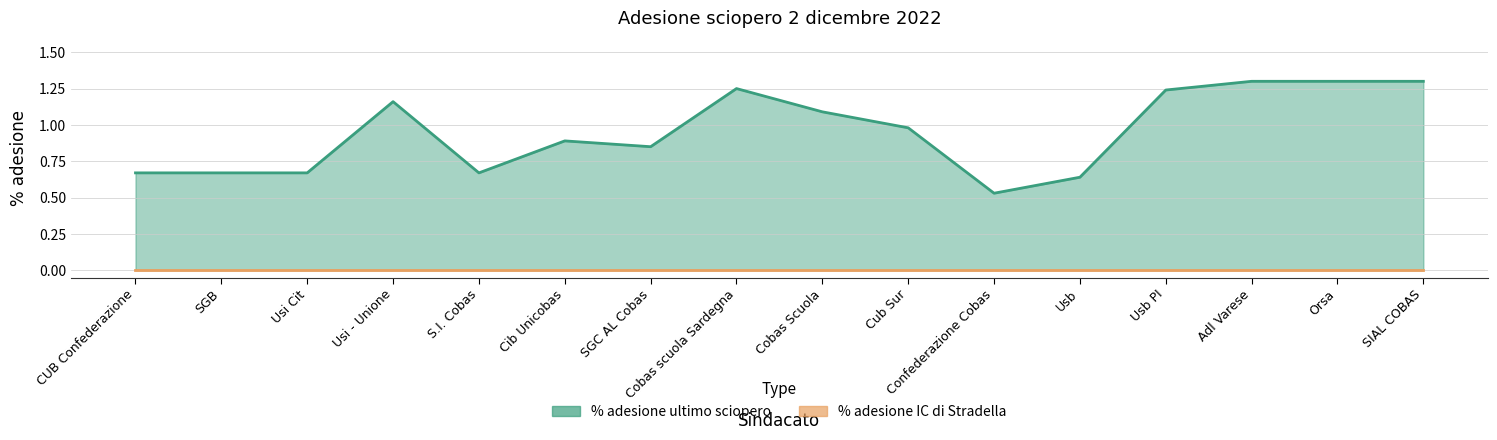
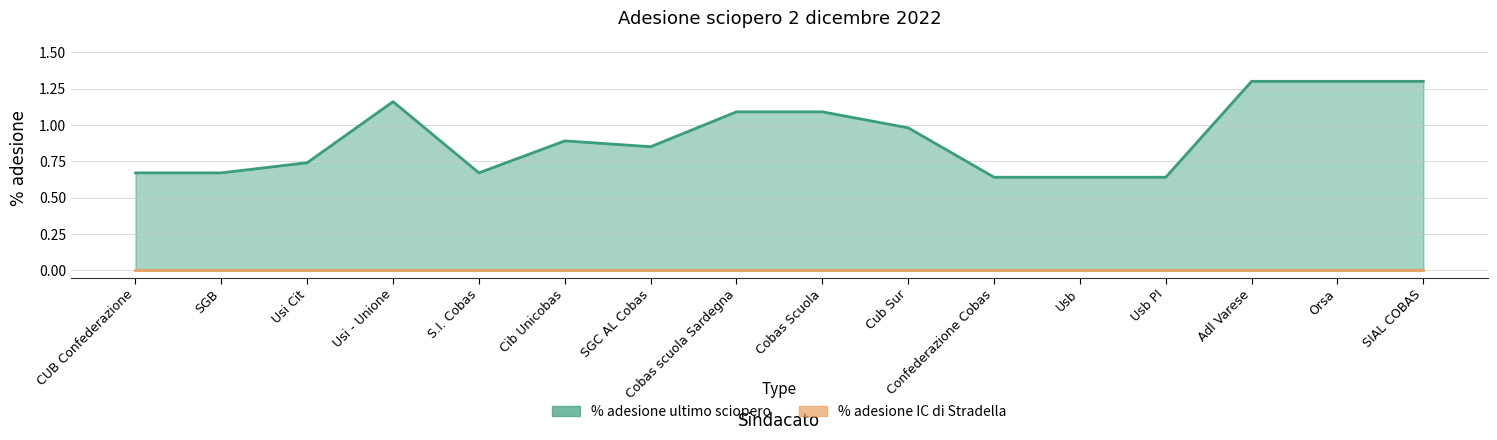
% adesione ultimo sciopero, Usi Cit: 0.67 -> 0.74
% adesione ultimo sciopero, Cobas scuola Sardegna: 1.25 -> 1.09
% adesione ultimo sciopero, Confederazione Cobas: 0.53 -> 0.64
% adesione ultimo sciopero, Usb PI: 1.24 -> 0.64
